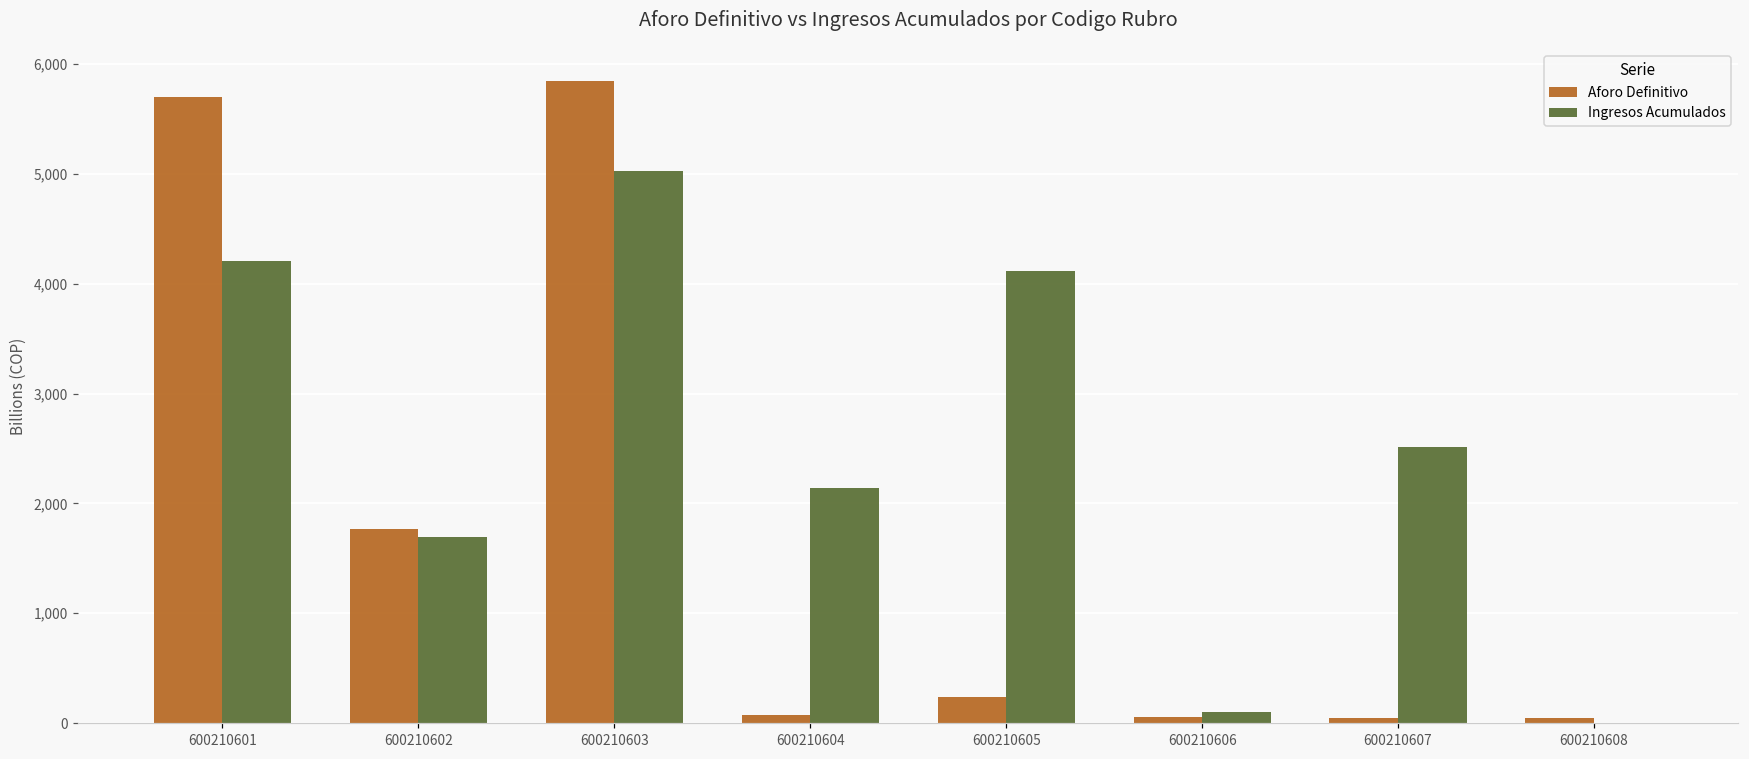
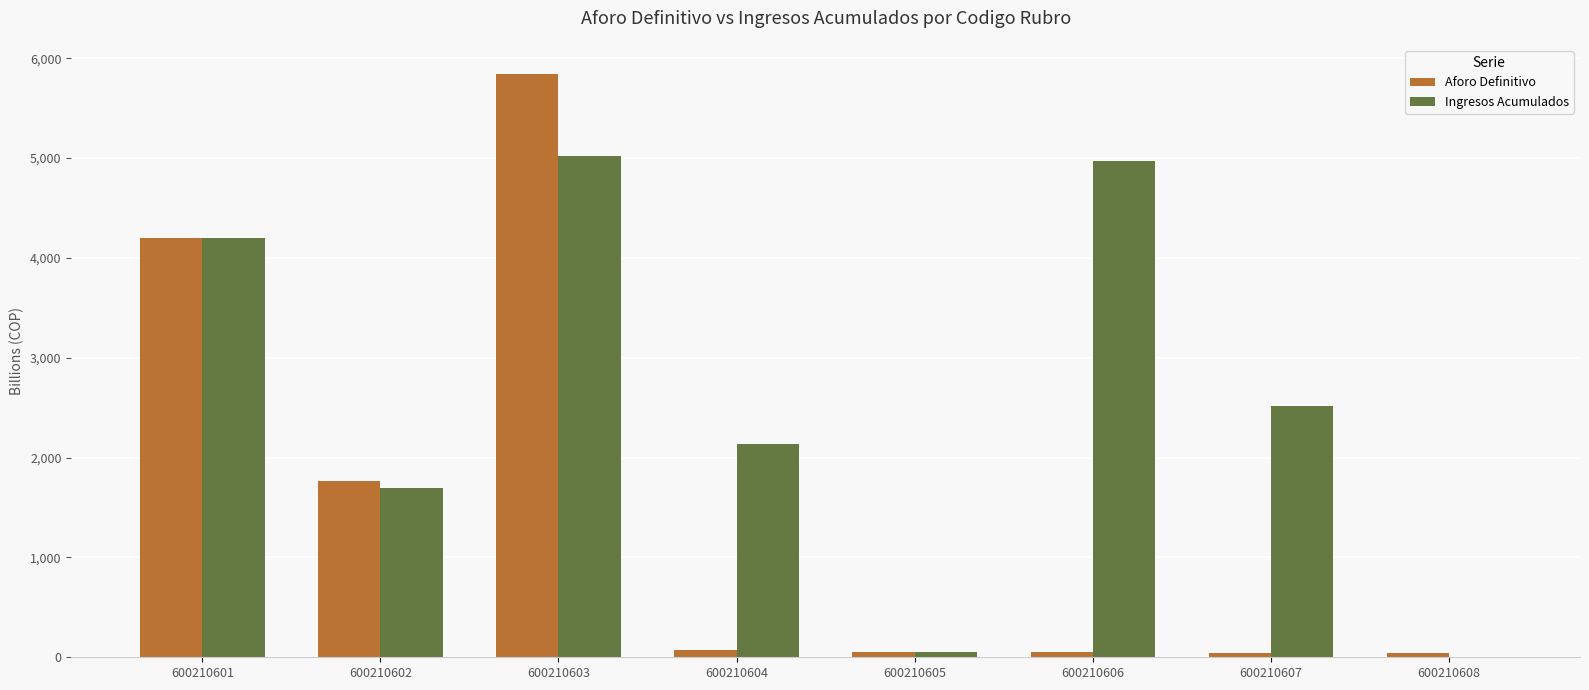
Aforo Definitivo, 600210601: 5,700 -> 4,200
Aforo Definitivo, 600210605: 200 -> 100
Ingresos Acumulados, 600210605: 4,100 -> 100
Ingresos Acumulados, 600210606: 100 -> 5,000
